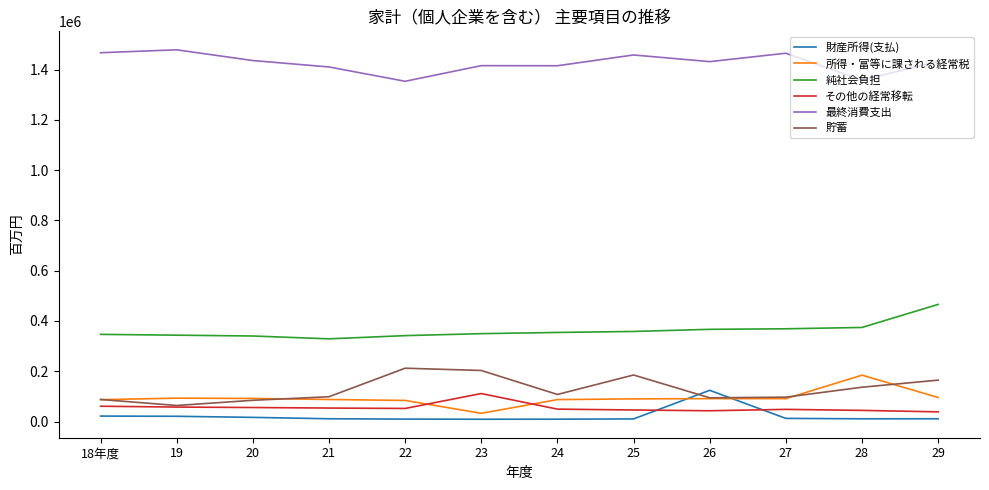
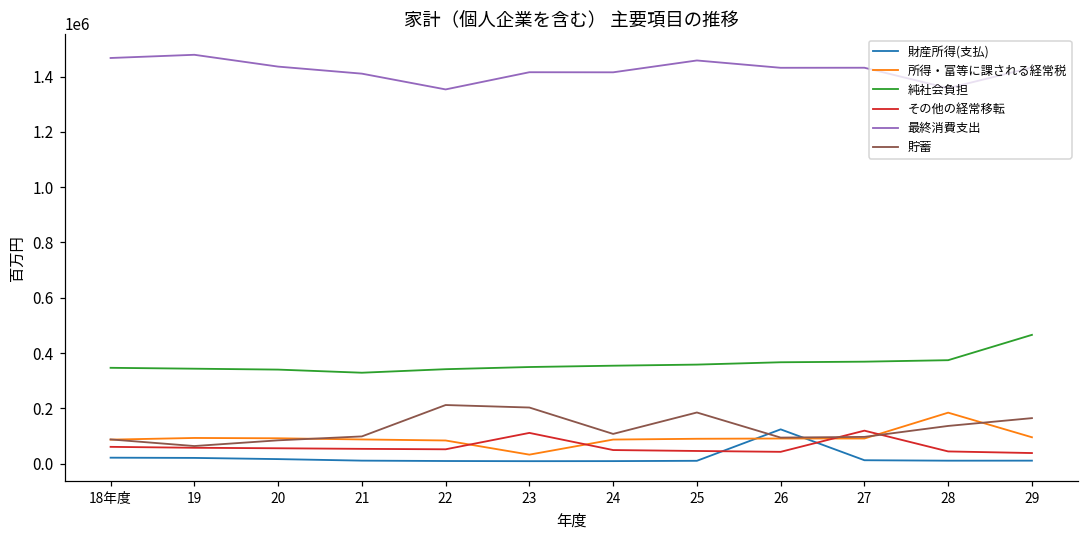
その他の経常移転, 27: 50000 -> 120000
最終消費支出, 27: 1470000 -> 1430000
